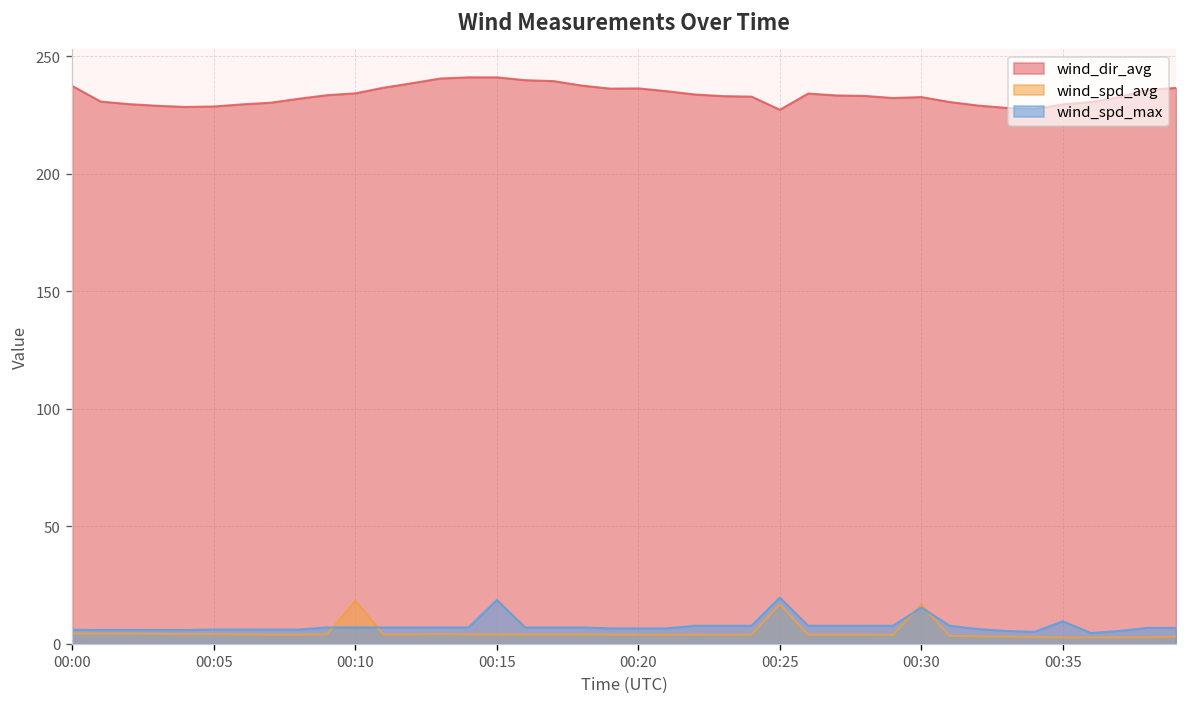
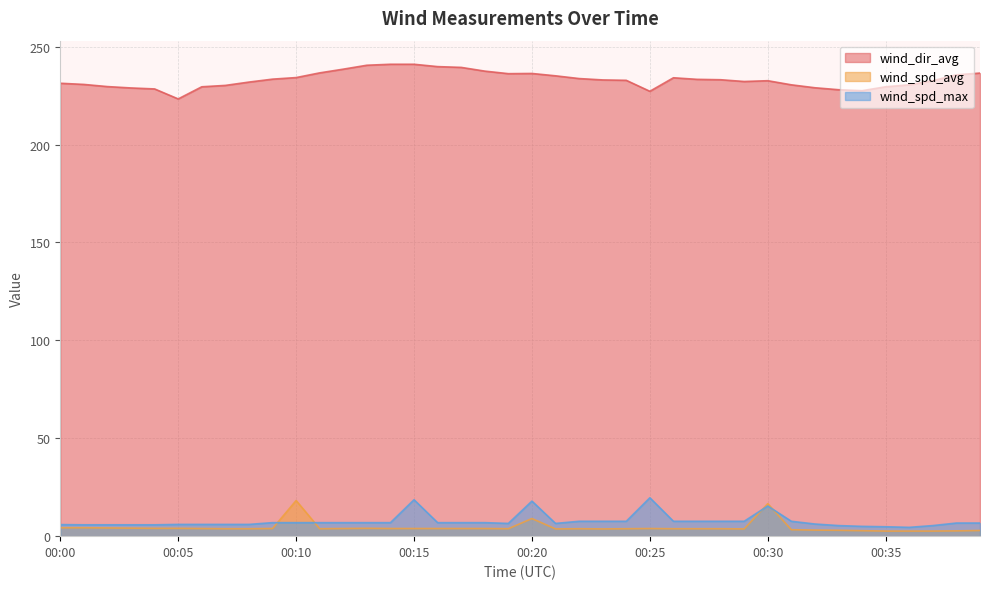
wind_dir_avg, 00:00: 237 -> 231
wind_dir_avg, 00:05: 229 -> 223
wind_spd_avg, 00:20: 4 -> 9
wind_spd_max, 00:20: 7 -> 18
wind_spd_avg, 00:25: 17 -> 4
wind_spd_max, 00:35: 10 -> 5
